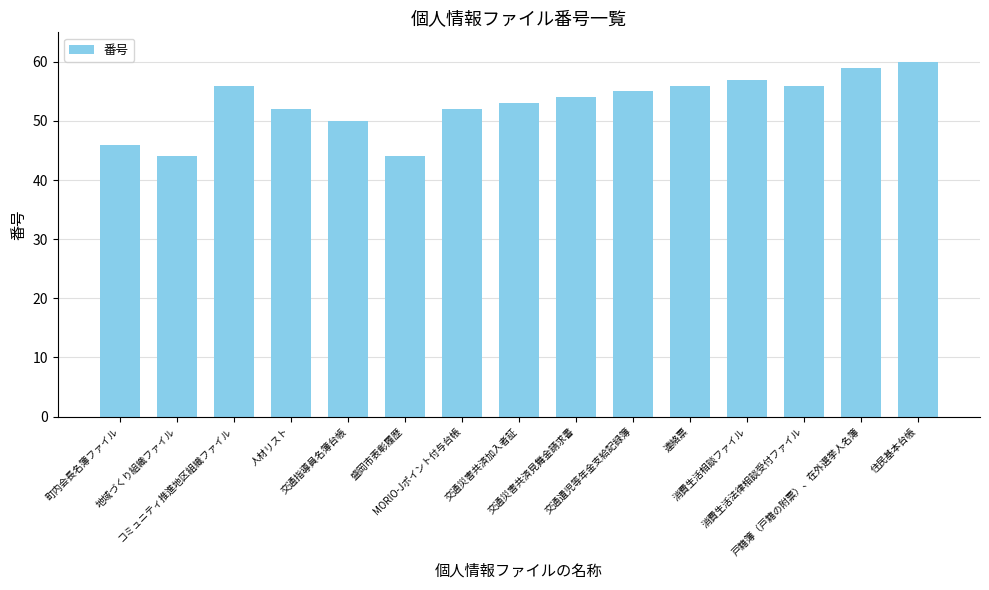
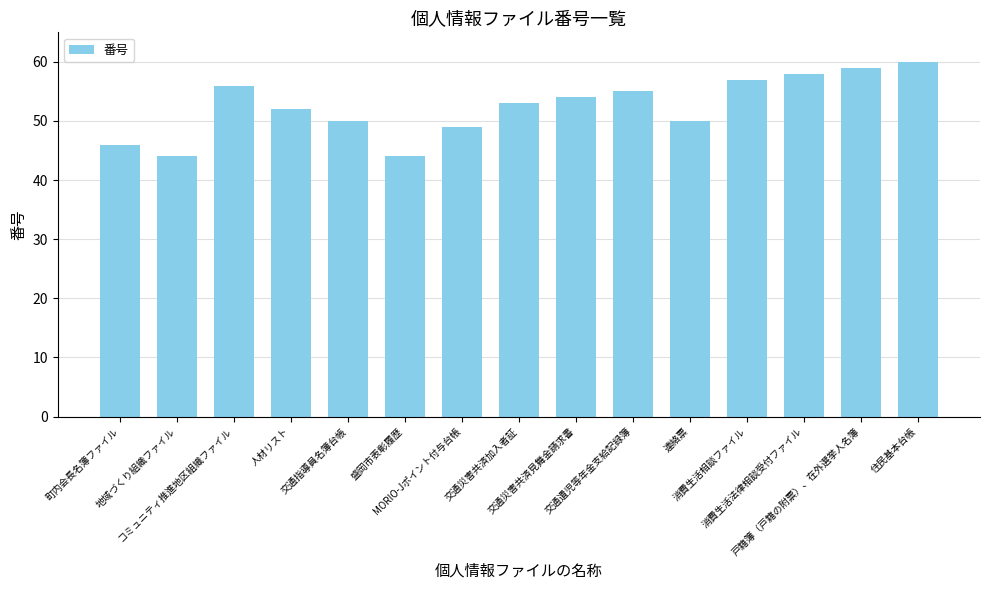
MORIO-Jポイント付与台帳: 52 -> 49
連絡票: 56 -> 50
消費生活法律相談受付ファイル: 56 -> 58
